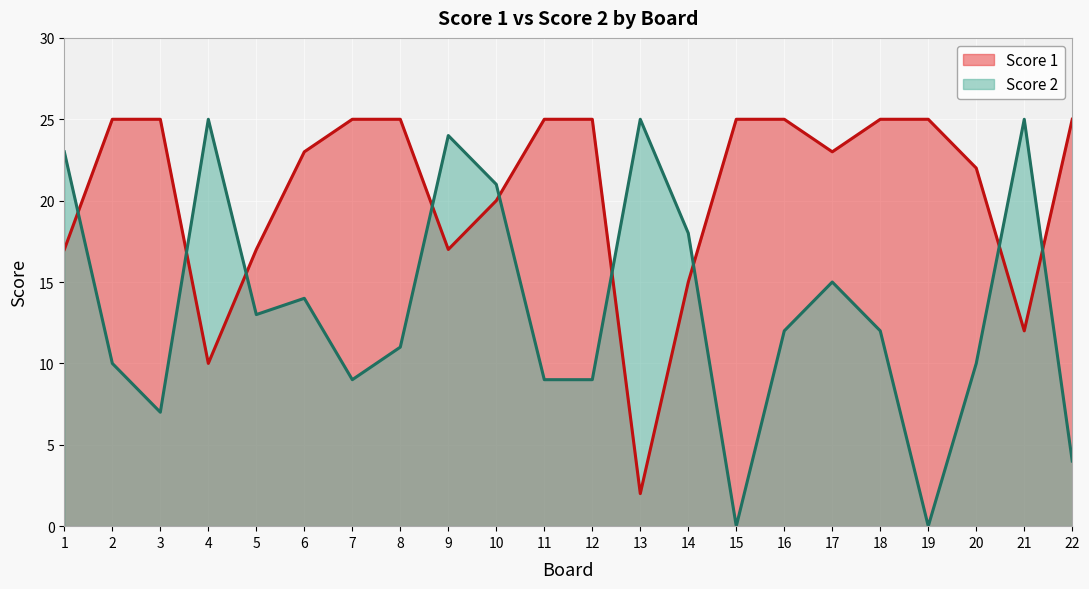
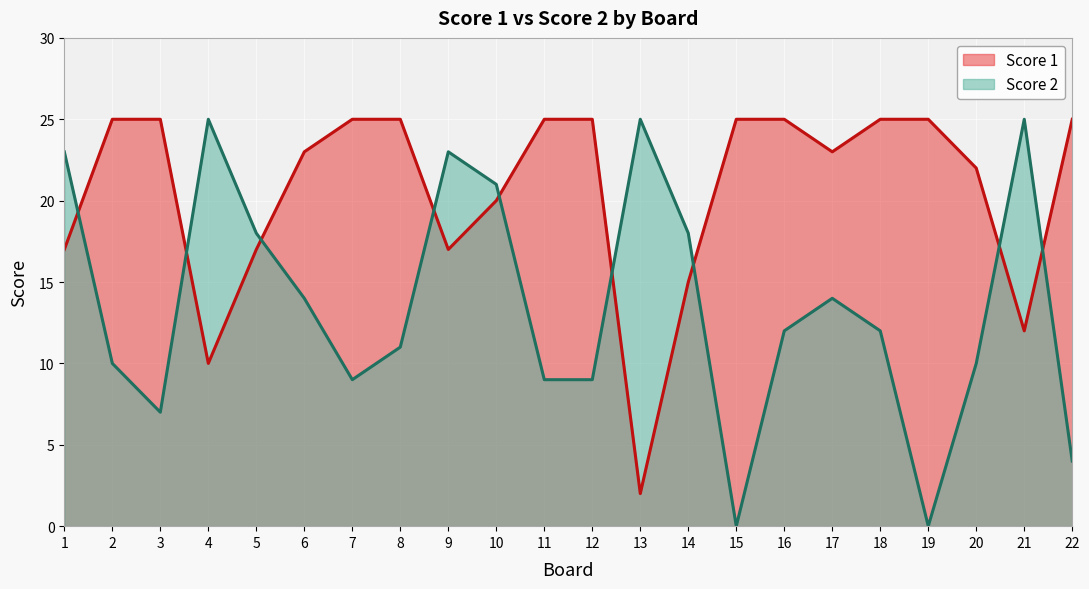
Score 2, 5: 13 -> 18
Score 2, 9: 24 -> 23
Score 2, 17: 15 -> 14
